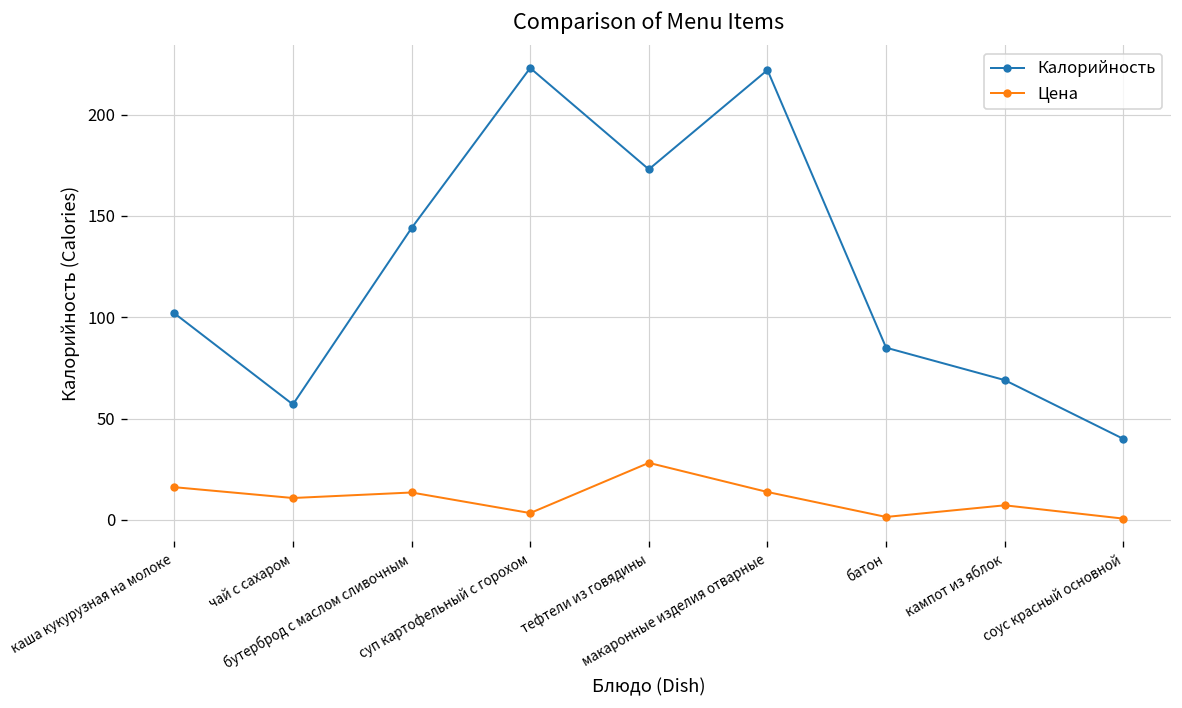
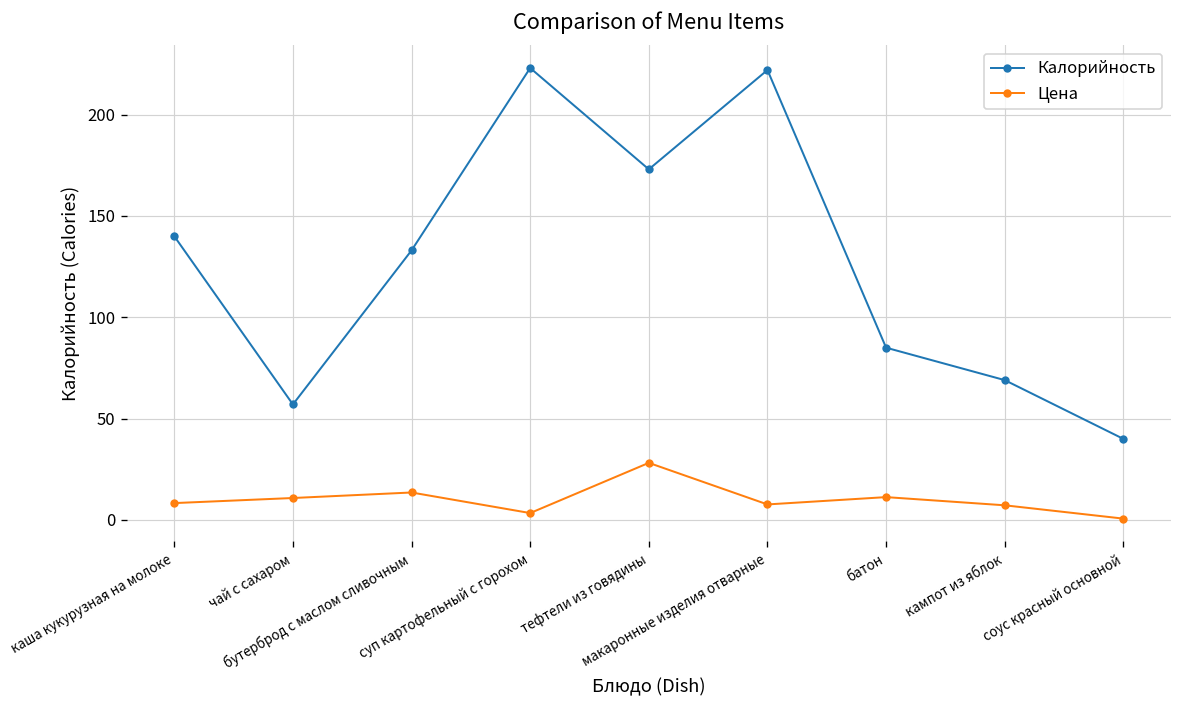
Калорийность, каша кукурузная на молоке: 102 -> 140
Цена, каша кукурузная на молоке: 16 -> 8
Калорийность, бутерброд с маслом сливочным: 144 -> 133
Цена, макаронные изделия отварные: 14 -> 8
Цена, батон: 1 -> 11
